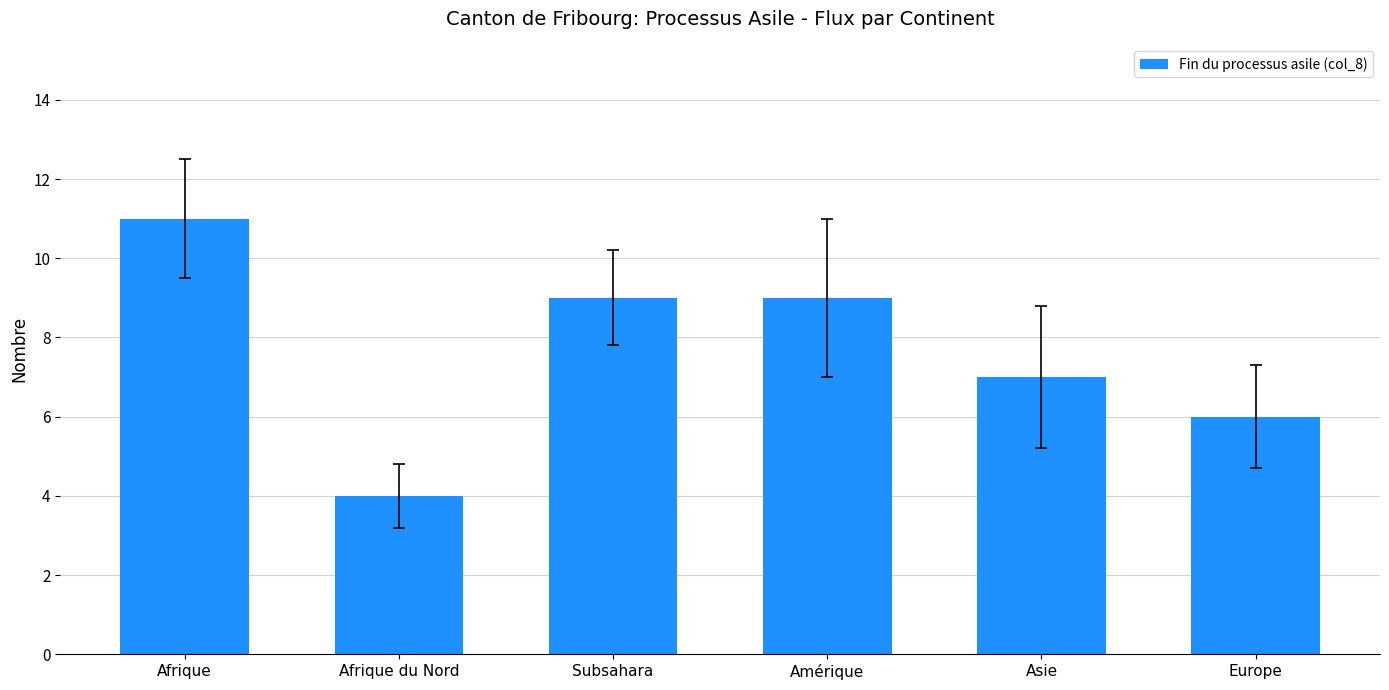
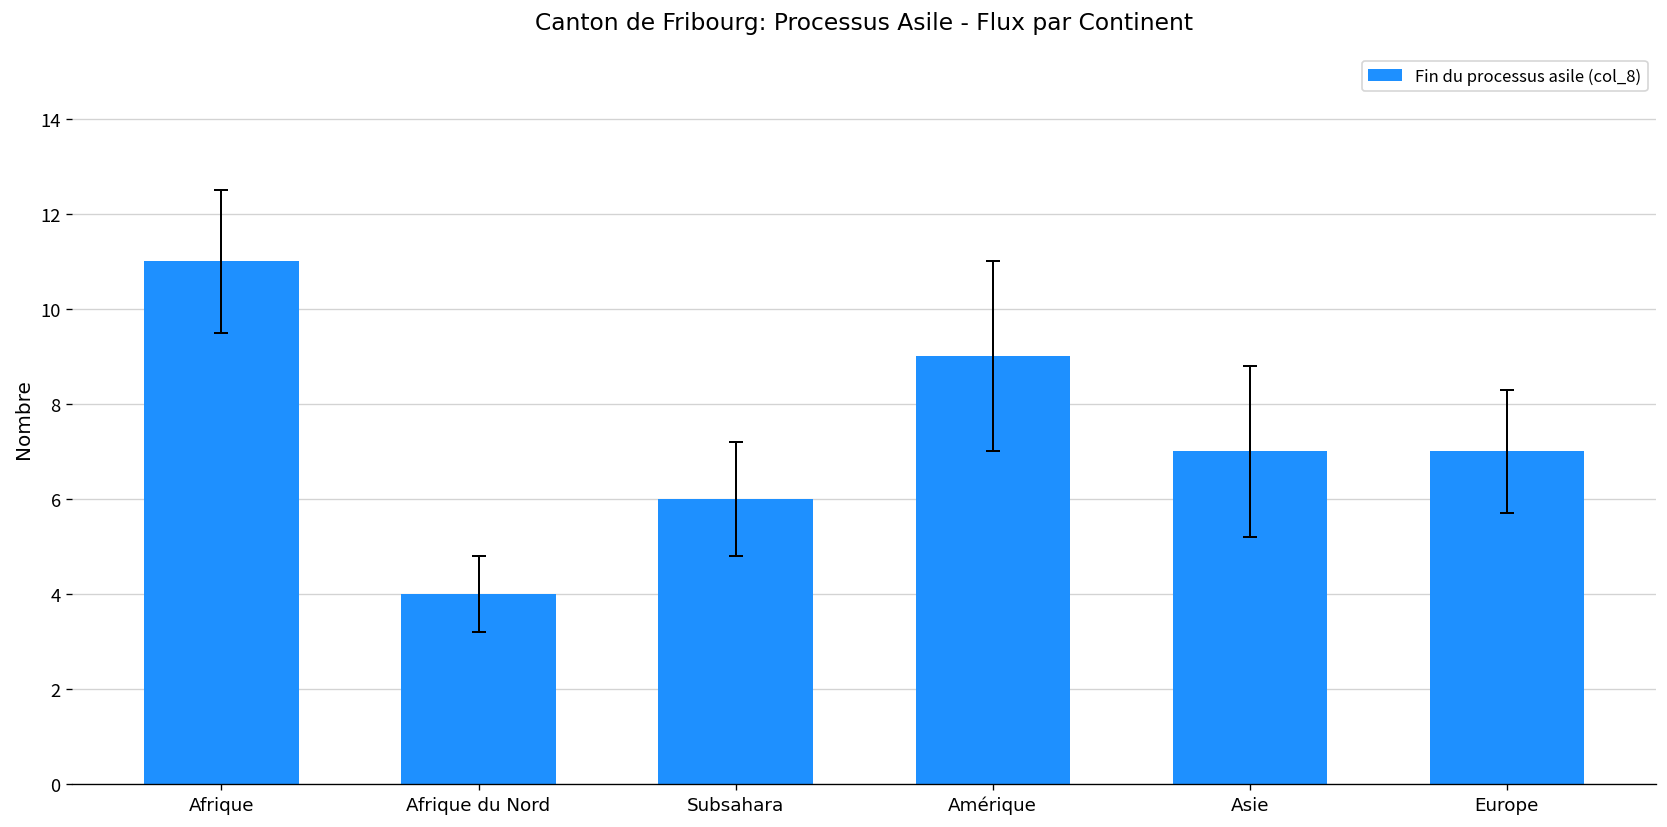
Fin du processus asile (col_8), Subsahara: 9 -> 6
Fin du processus asile (col_8), Europe: 6 -> 7
